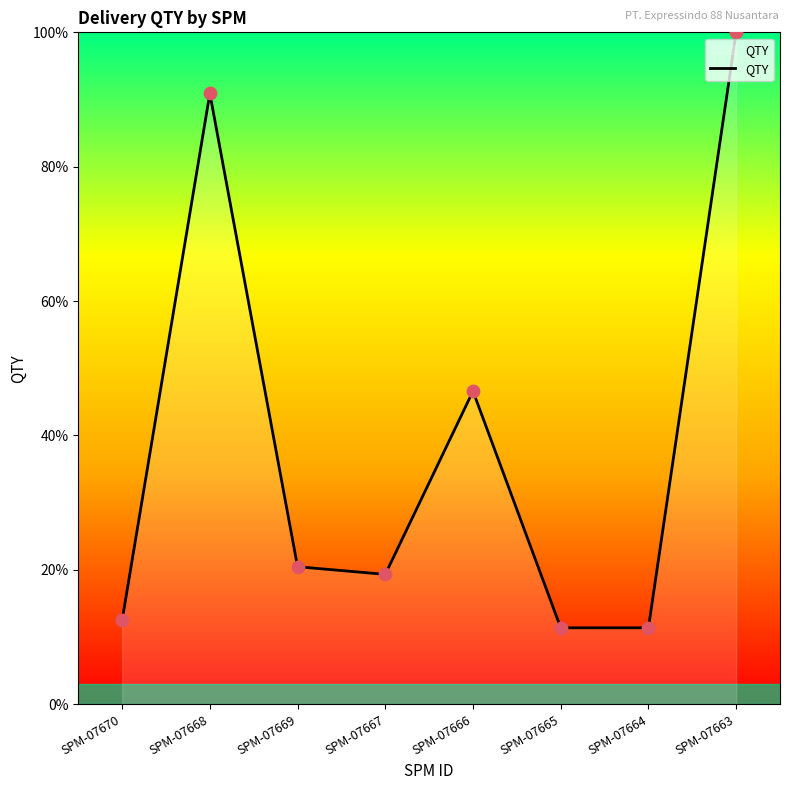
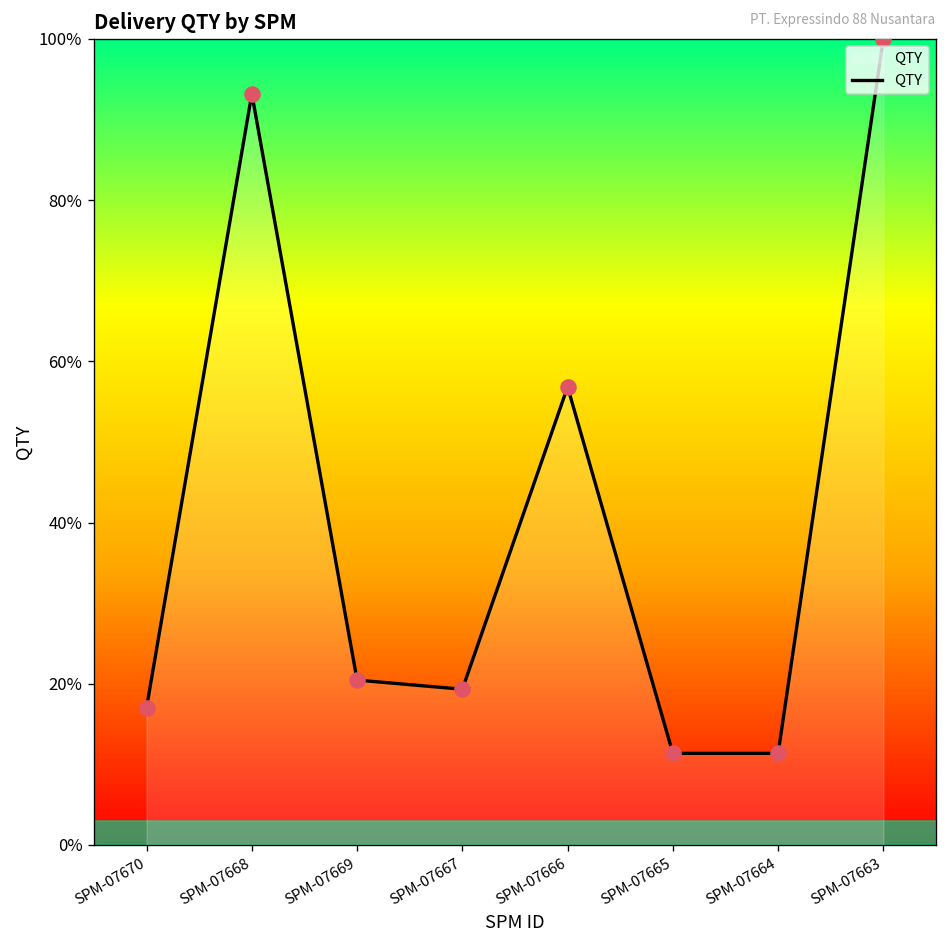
SPM-07670: 13% -> 17%
SPM-07668: 91% -> 93%
SPM-07666: 47% -> 57%
